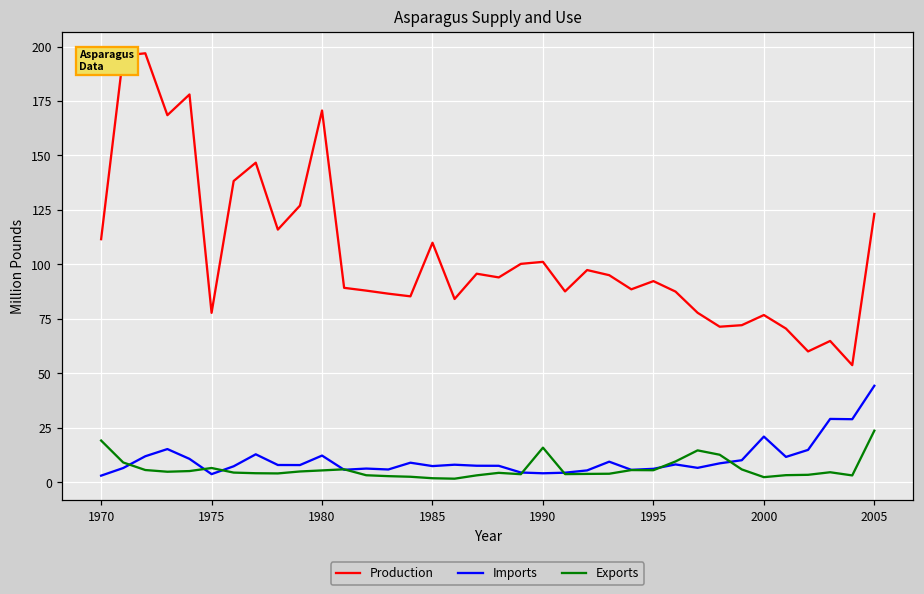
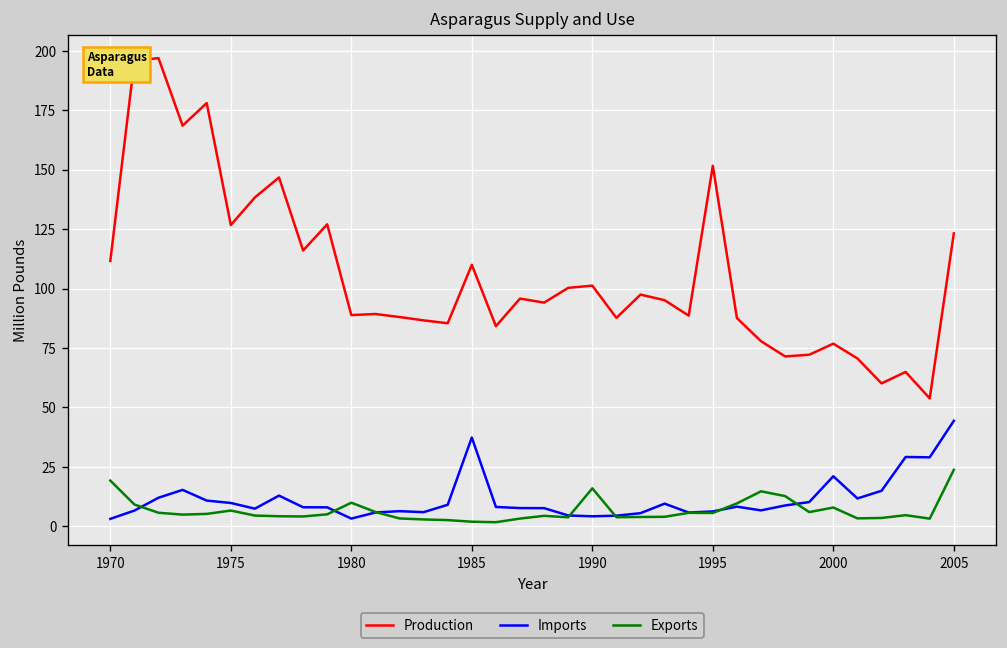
Production, 1975: 78 -> 127
Imports, 1975: 4 -> 10
Production, 1980: 171 -> 89
Imports, 1980: 12 -> 3
Exports, 1980: 6 -> 10
Imports, 1985: 7 -> 37
Production, 1995: 92 -> 152
Exports, 2000: 2 -> 8
